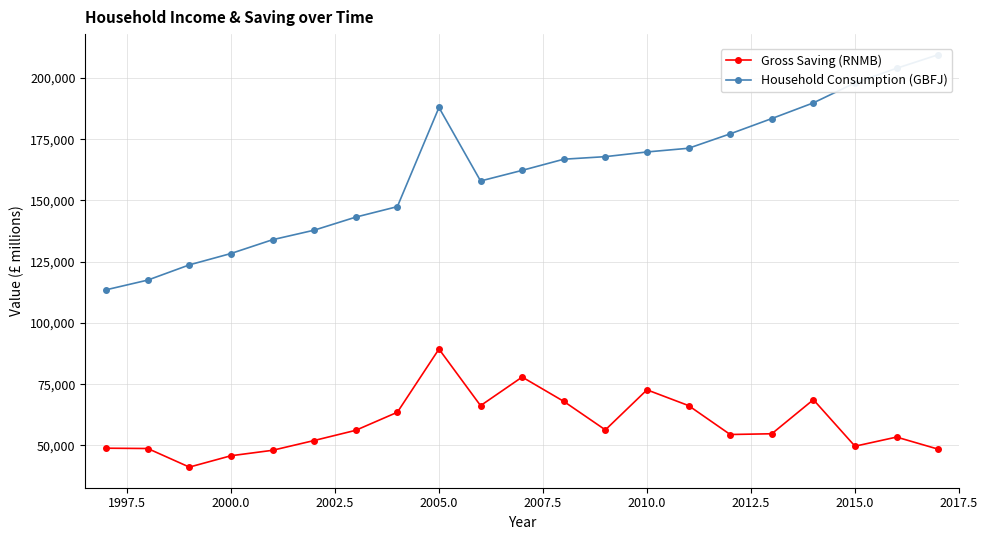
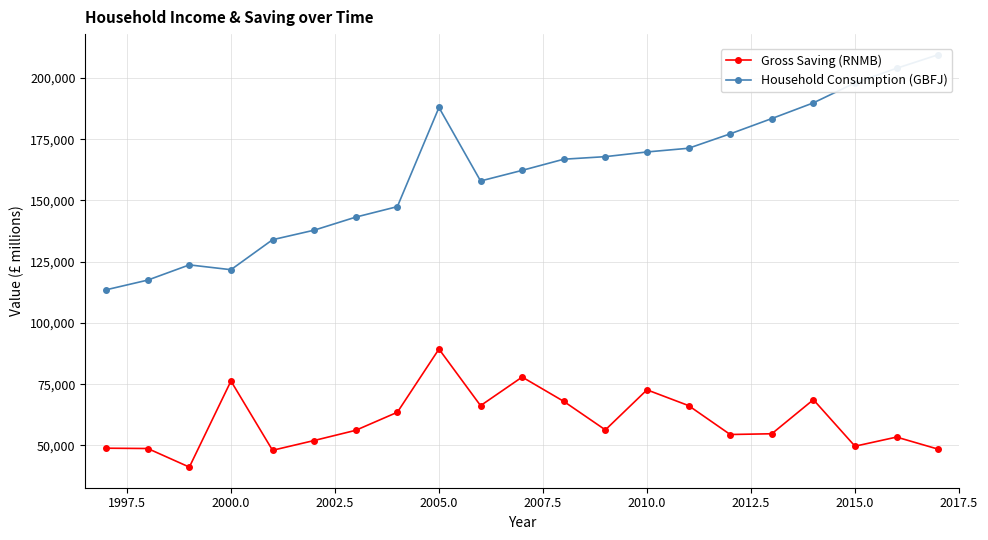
Gross Saving (RNMB), 2000.0: 46,000 -> 76,000
Household Consumption (GBFJ), 2000.0: 128,000 -> 122,000
